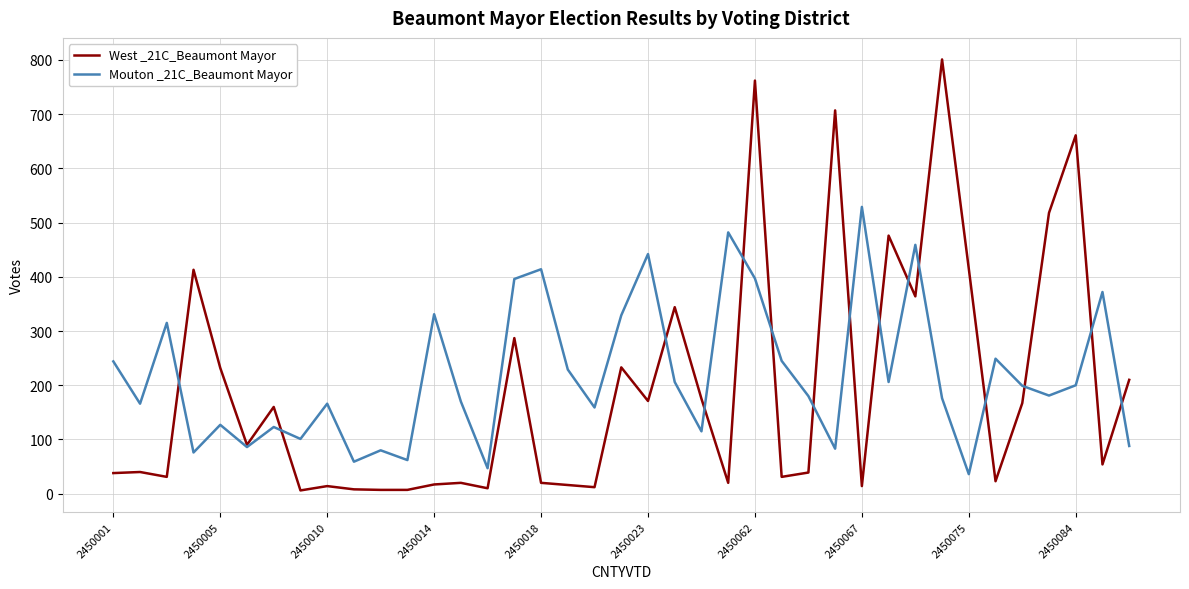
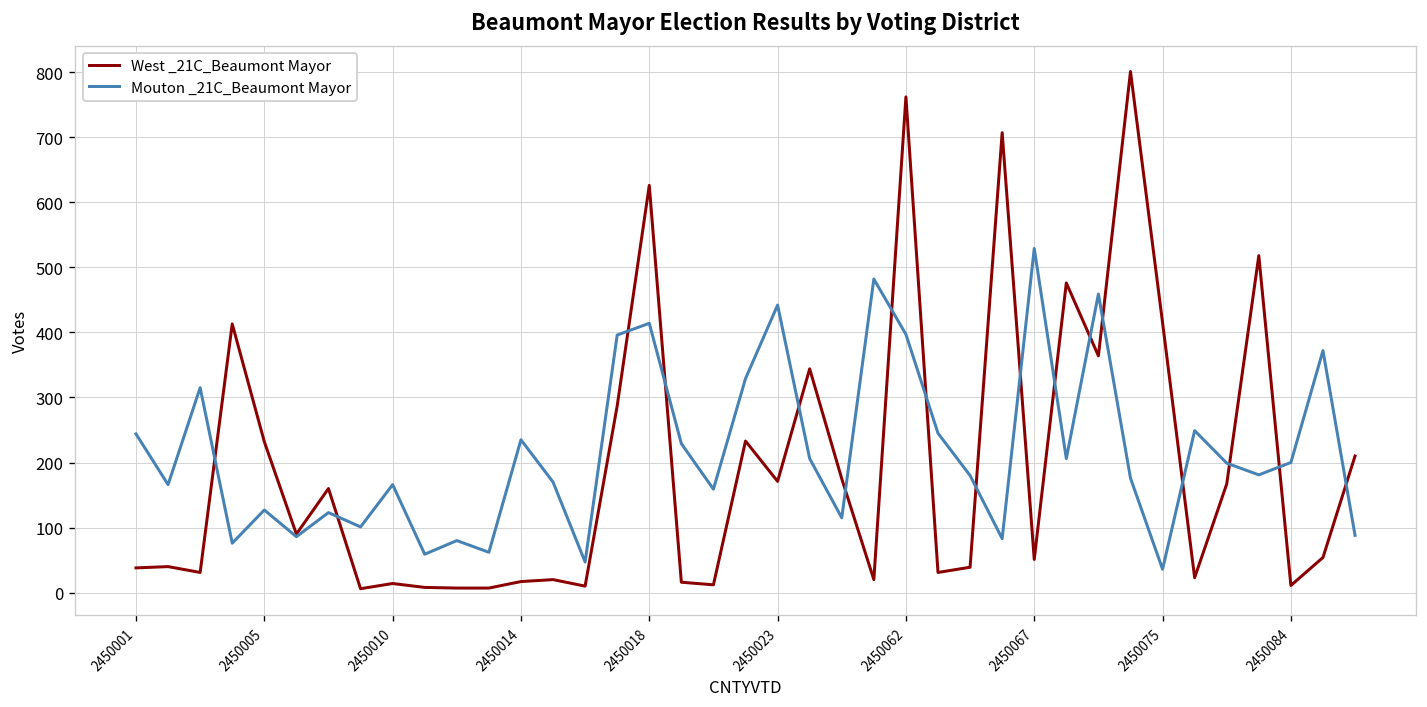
Mouton _21C_Beaumont Mayor, 2450014: 330 -> 240
West _21C_Beaumont Mayor, 2450018: 20 -> 630
West _21C_Beaumont Mayor, 2450067: 10 -> 50
West _21C_Beaumont Mayor, 2450084: 660 -> 10
